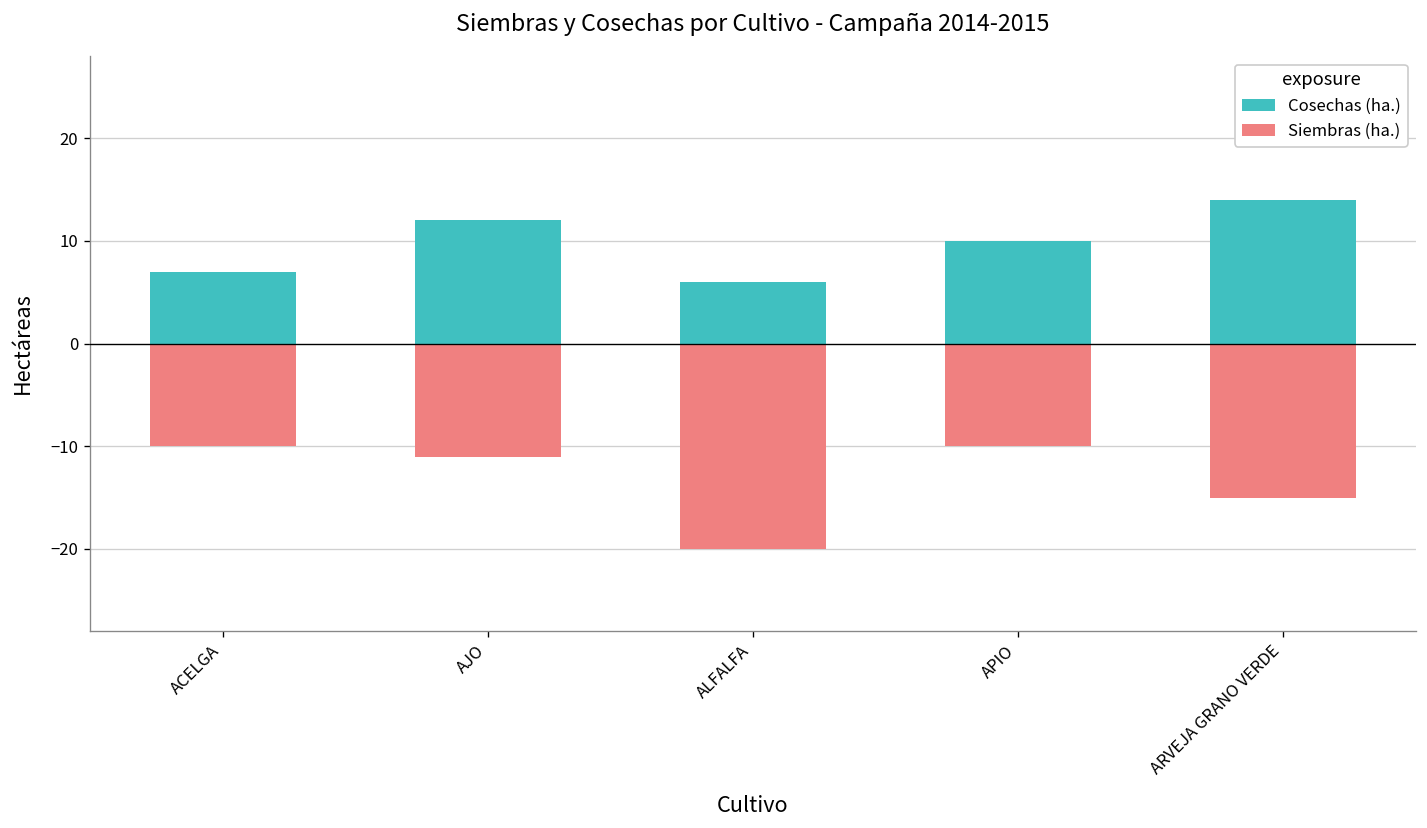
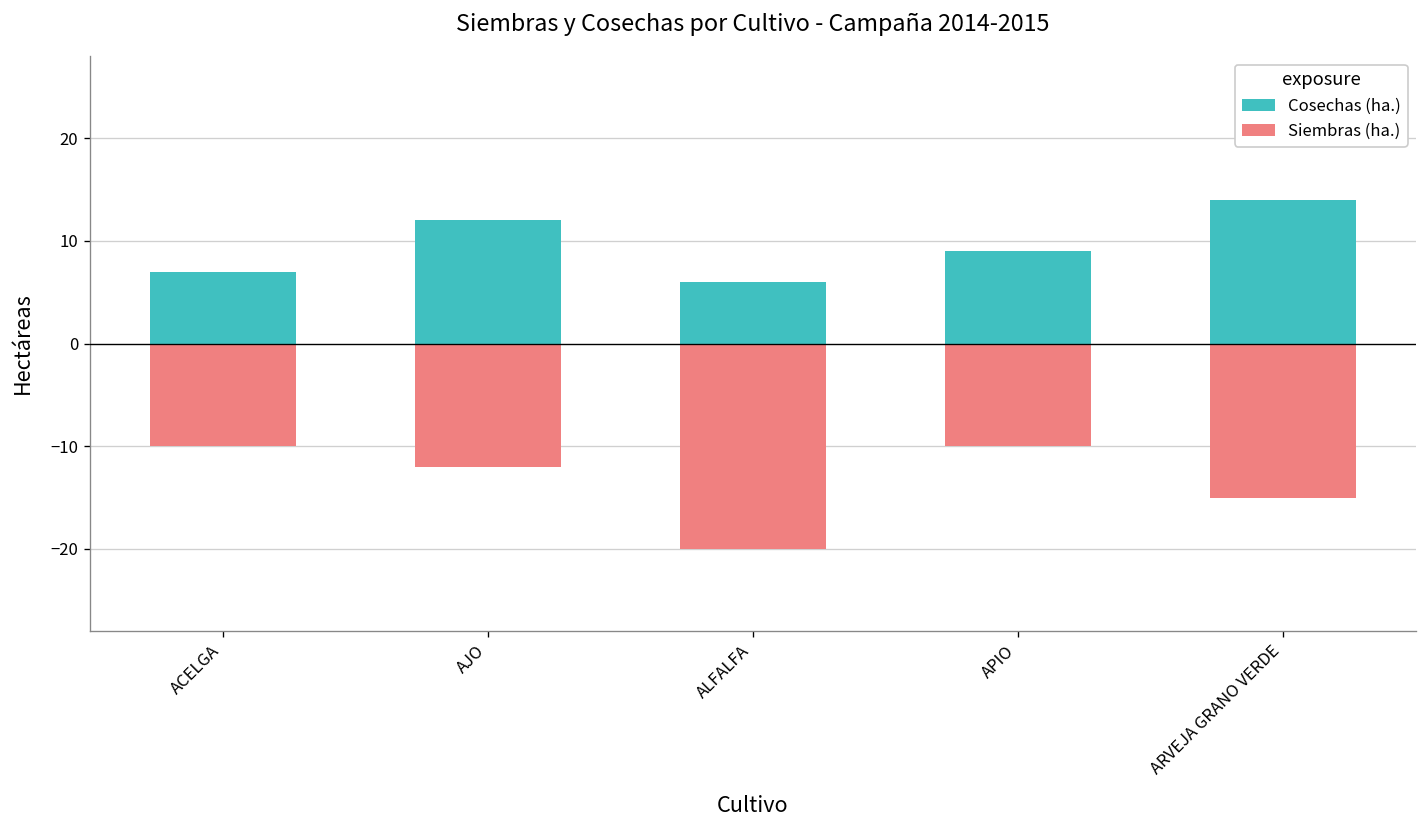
Siembras (ha.), AJO: -11 -> -12
Cosechas (ha.), APIO: 10 -> 9
